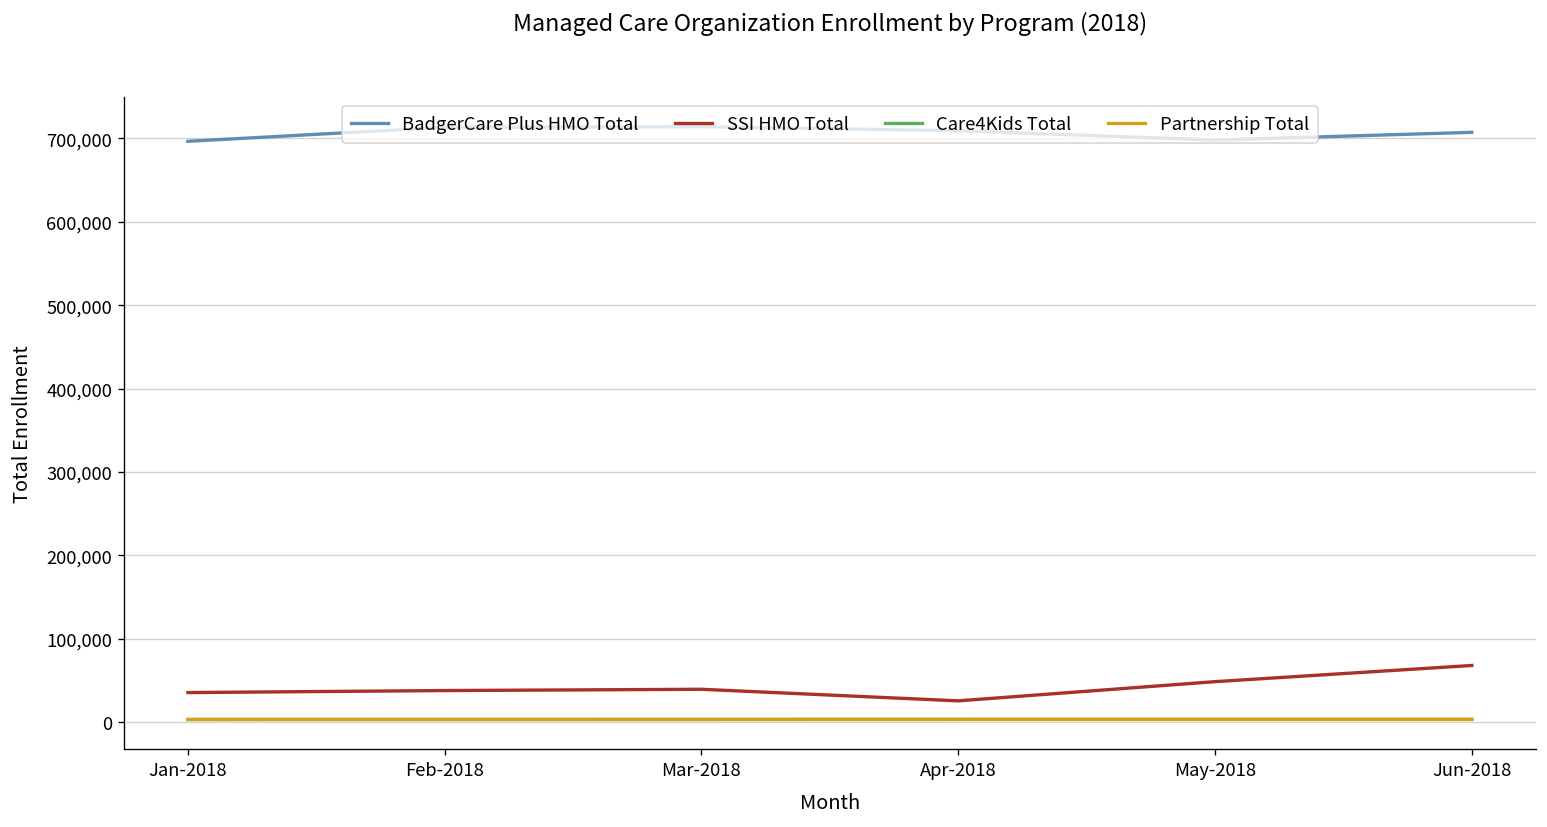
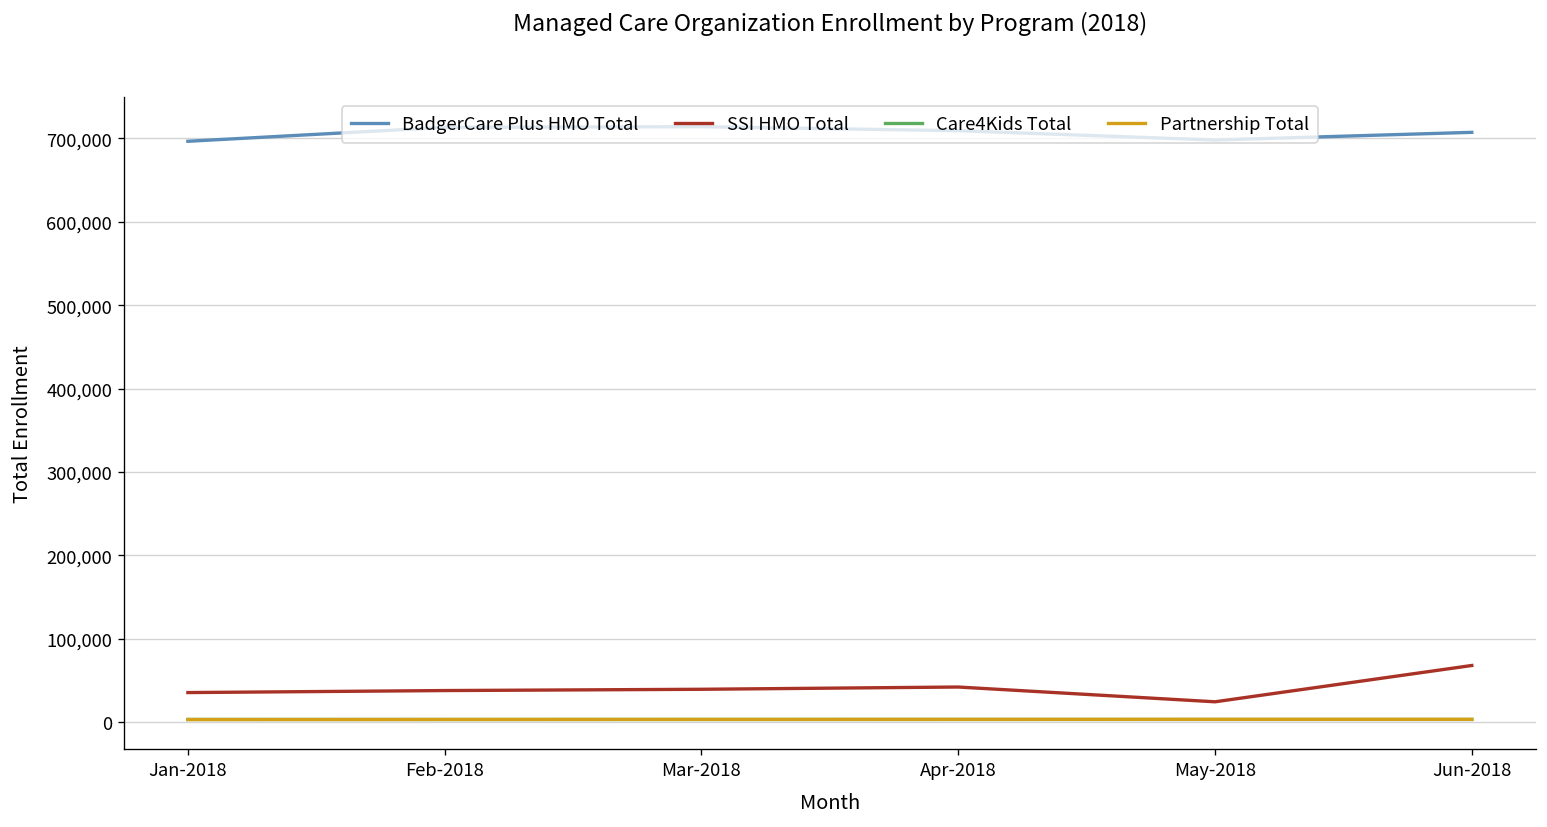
SSI HMO Total, Apr-2018: 30,000 -> 40,000
SSI HMO Total, May-2018: 50,000 -> 20,000
